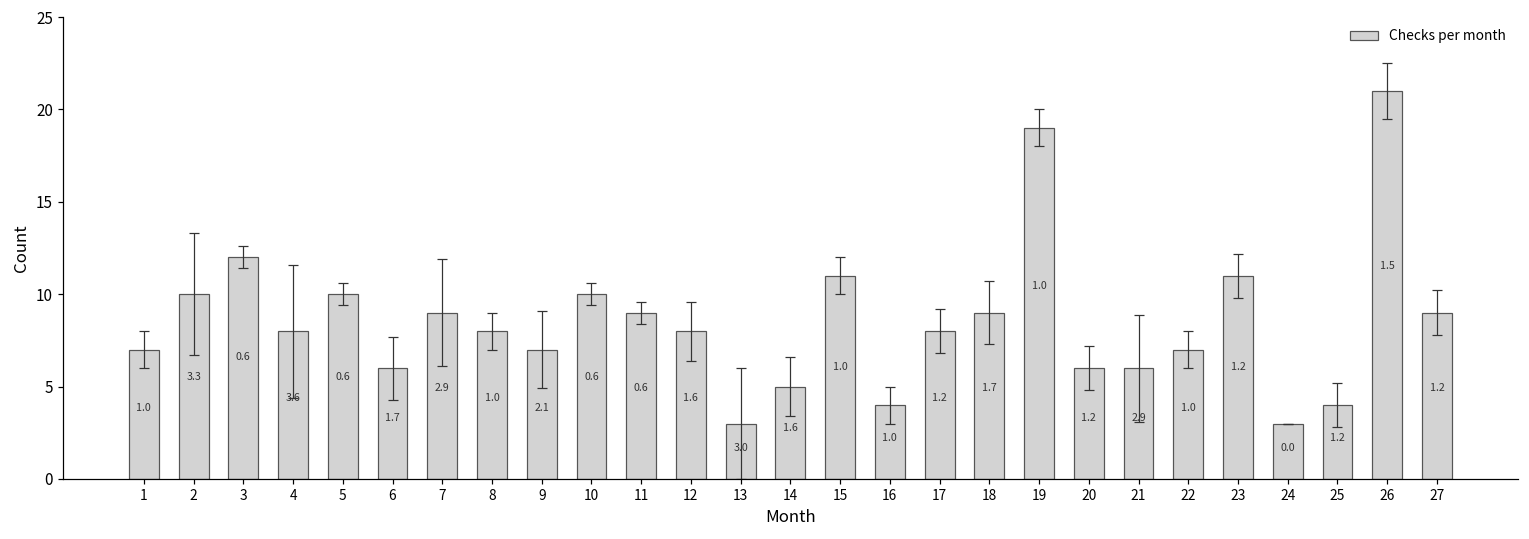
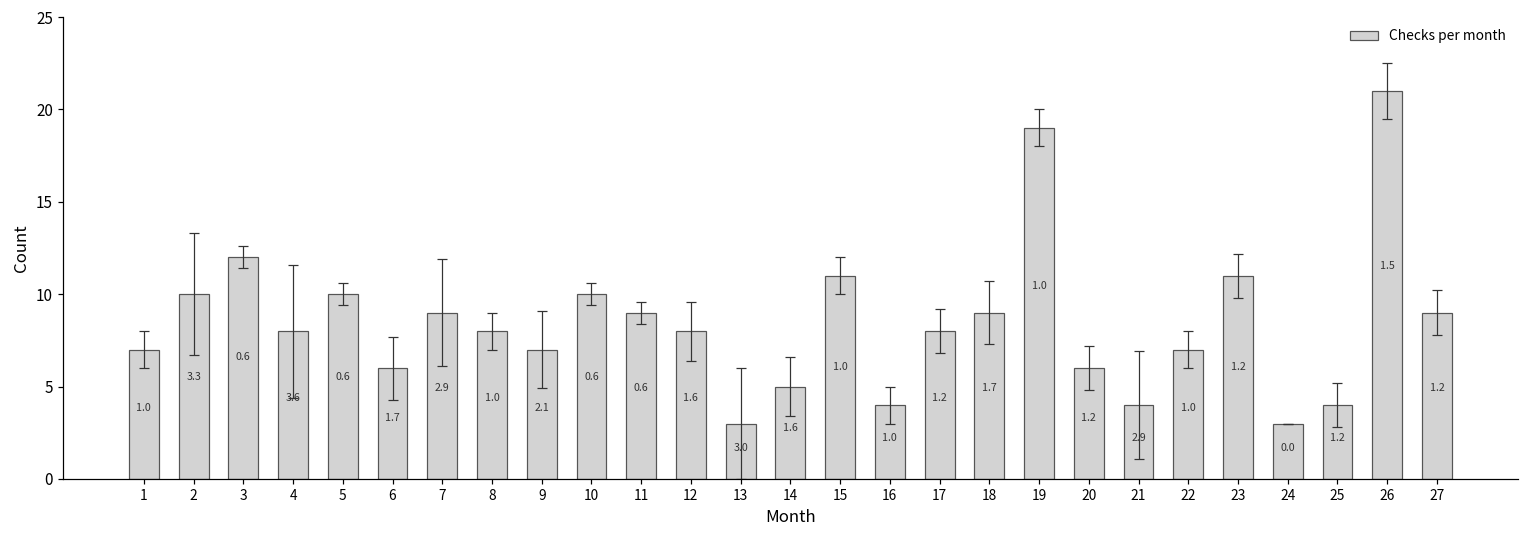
Checks per month, 21: 6 -> 4
